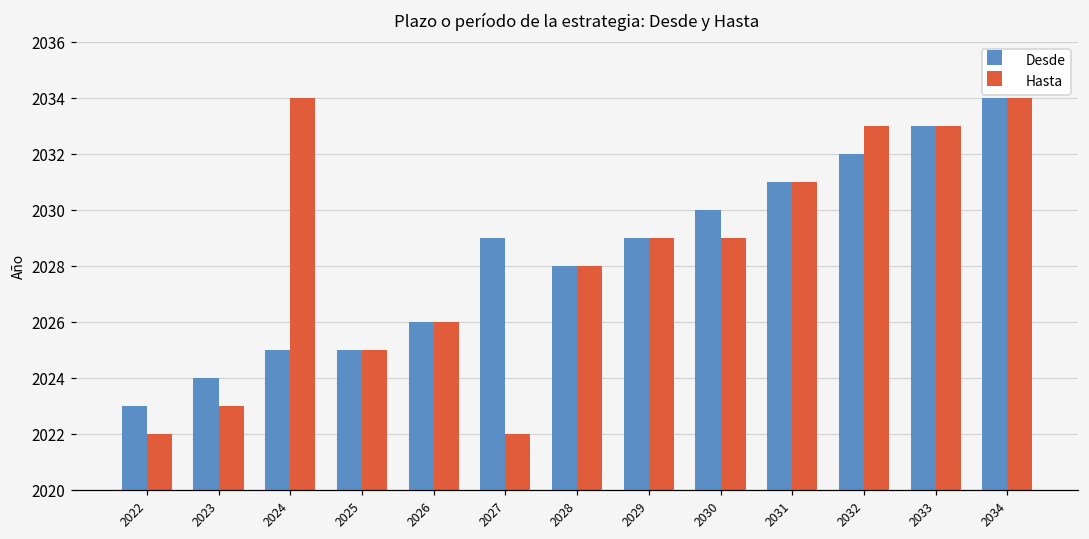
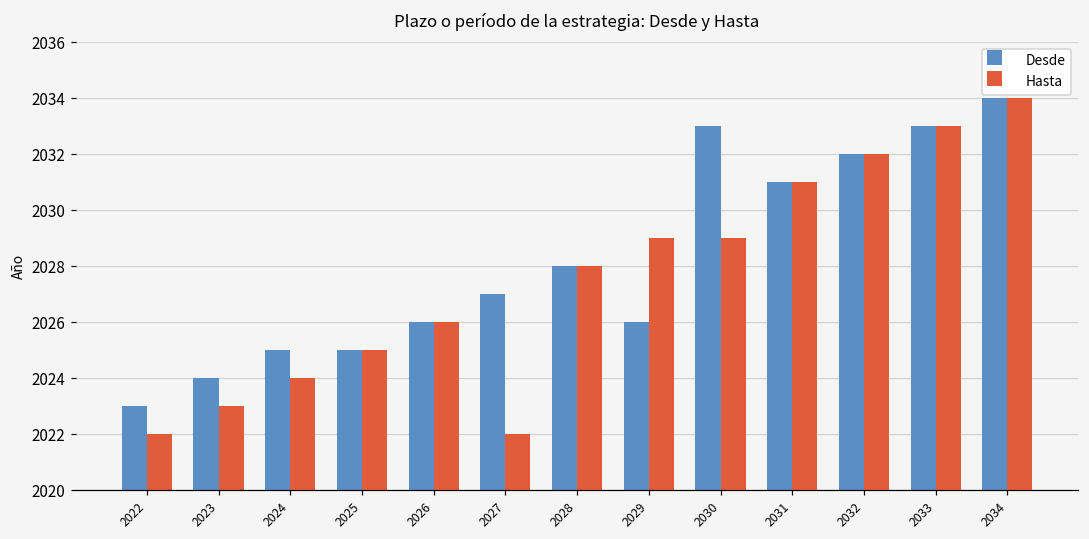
Hasta, 2024: 2034 -> 2024
Desde, 2027: 2029 -> 2027
Desde, 2029: 2029 -> 2026
Desde, 2030: 2030 -> 2033
Hasta, 2032: 2033 -> 2032
